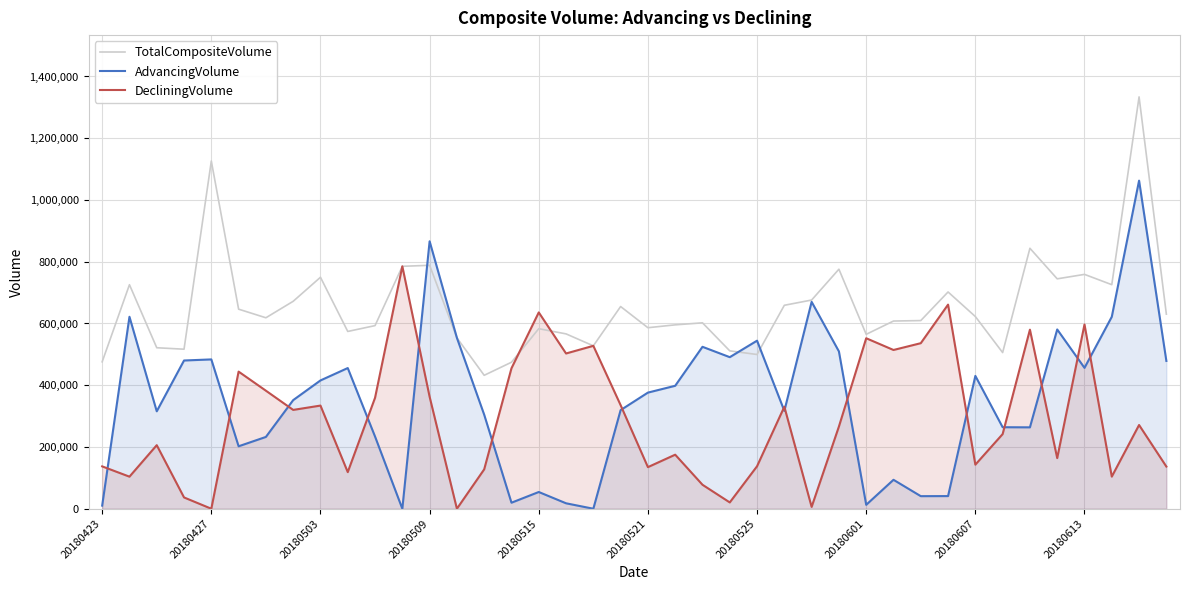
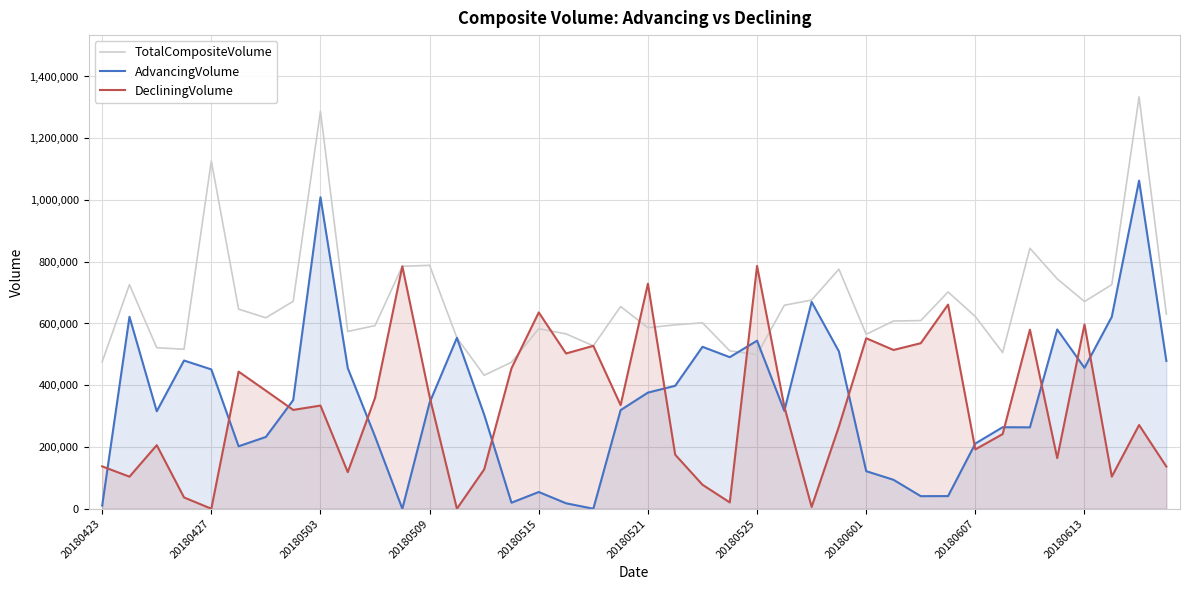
AdvancingVolume, 20180427: 480,000 -> 450,000
TotalCompositeVolume, 20180503: 750,000 -> 1,290,000
AdvancingVolume, 20180503: 420,000 -> 1,010,000
AdvancingVolume, 20180509: 870,000 -> 340,000
DecliningVolume, 20180521: 130,000 -> 730,000
DecliningVolume, 20180525: 140,000 -> 790,000
AdvancingVolume, 20180601: 10,000 -> 120,000
AdvancingVolume, 20180607: 430,000 -> 210,000
DecliningVolume, 20180607: 140,000 -> 190,000
TotalCompositeVolume, 20180613: 760,000 -> 670,000
